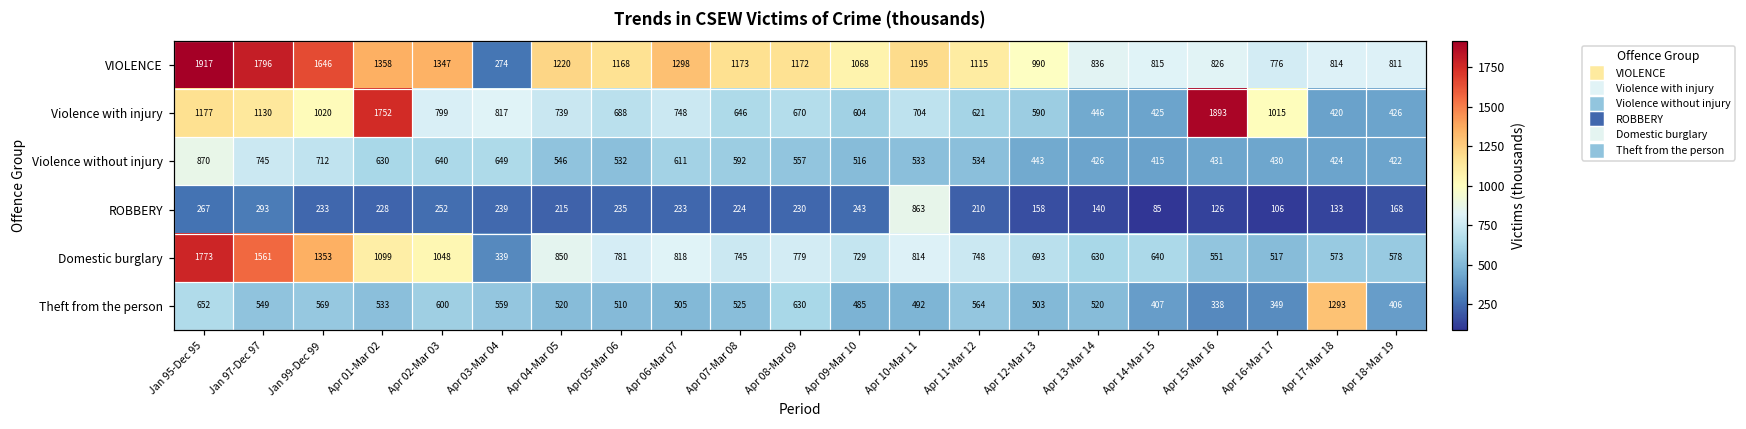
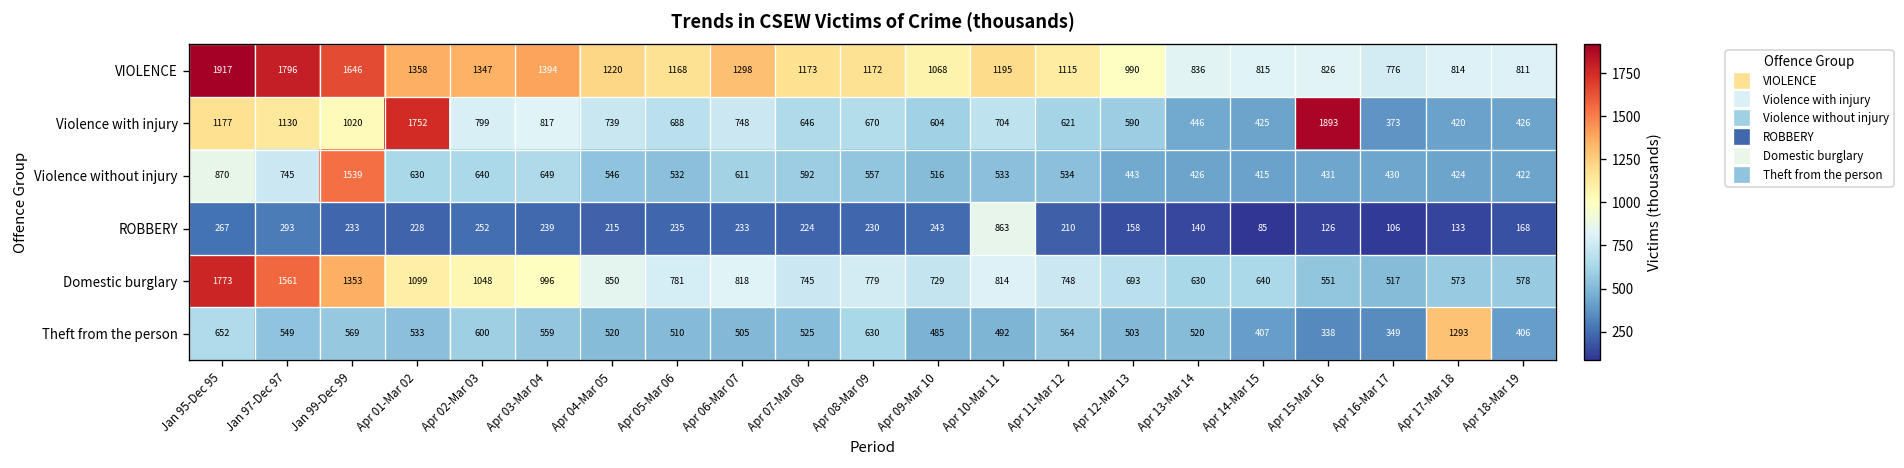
VIOLENCE, Apr 03-Mar 04: 274 -> 1394
Violence with injury, Apr 16-Mar 17: 1015 -> 373
Violence without injury, Jan 99-Dec 99: 712 -> 1539
Domestic burglary, Apr 03-Mar 04: 339 -> 996
